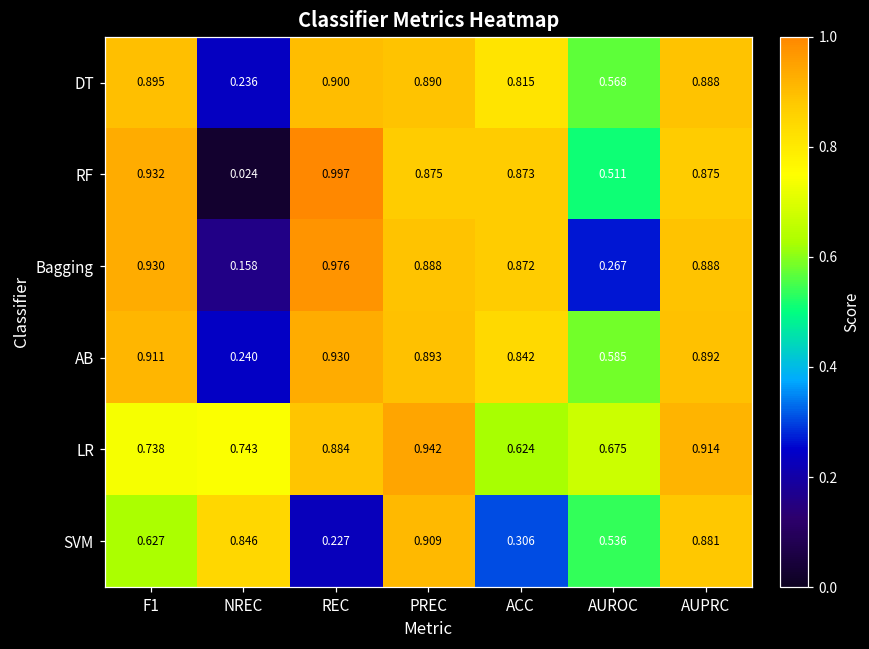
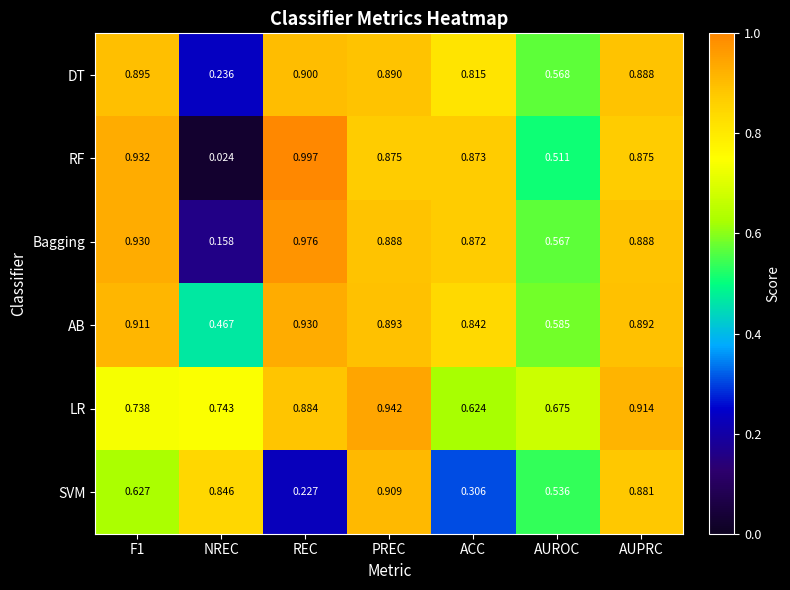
Bagging, AUROC: 0.267 -> 0.567
AB, NREC: 0.240 -> 0.467
